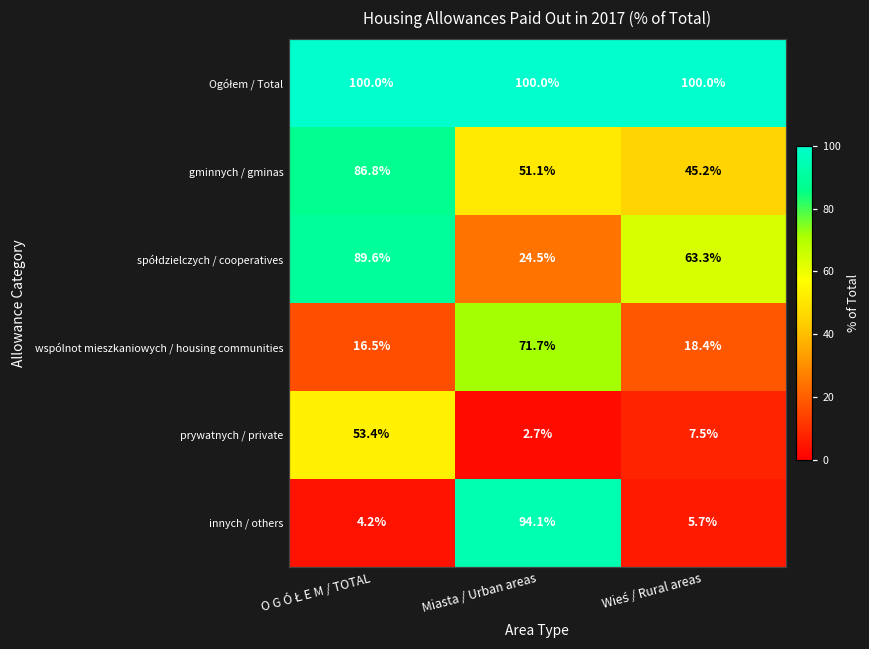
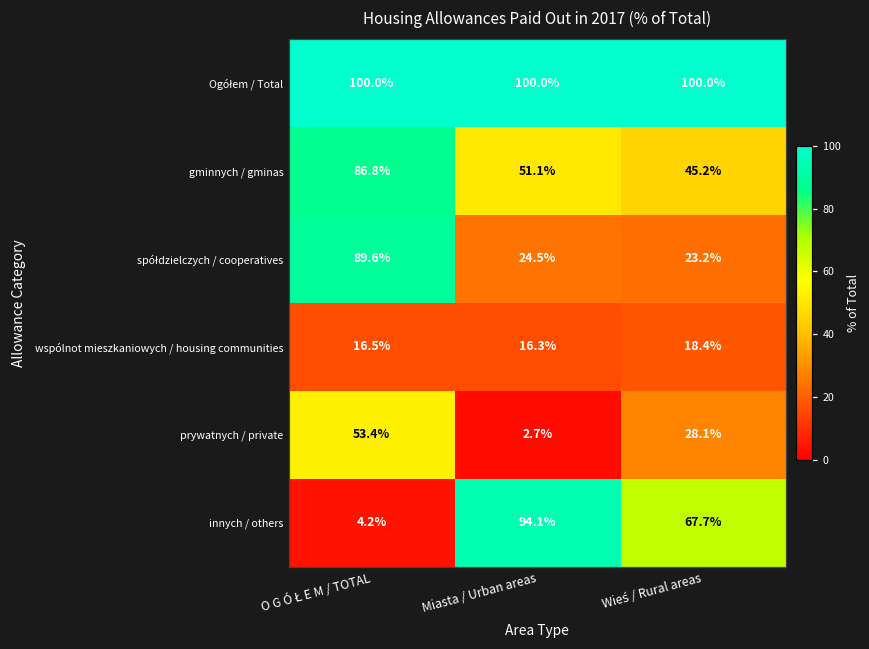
spółdzielczych / cooperatives, Wieś / Rural areas: 63.3% -> 23.2%
wspólnot mieszkaniowych / housing communities, Miasta / Urban areas: 71.7% -> 16.3%
prywatnych / private, Wieś / Rural areas: 7.5% -> 28.1%
innych / others, Wieś / Rural areas: 5.7% -> 67.7%
